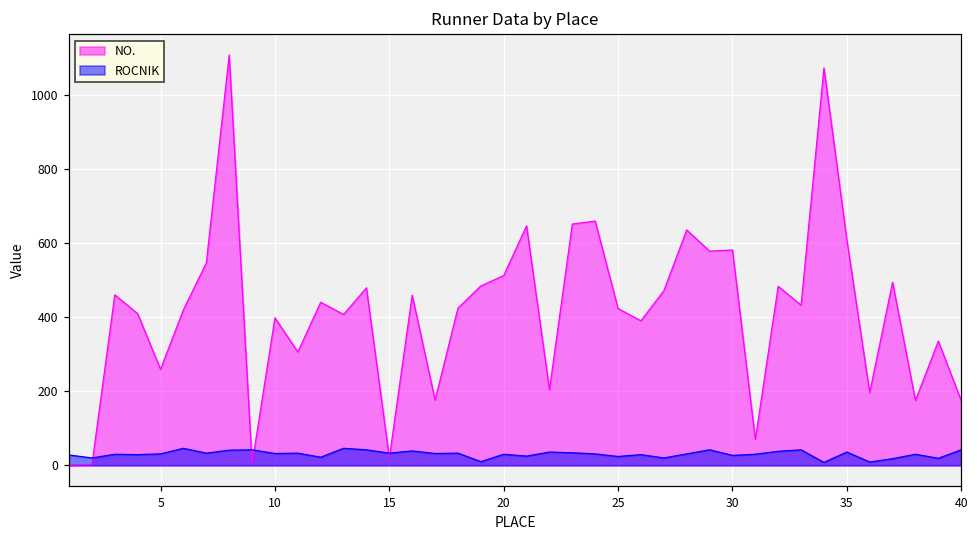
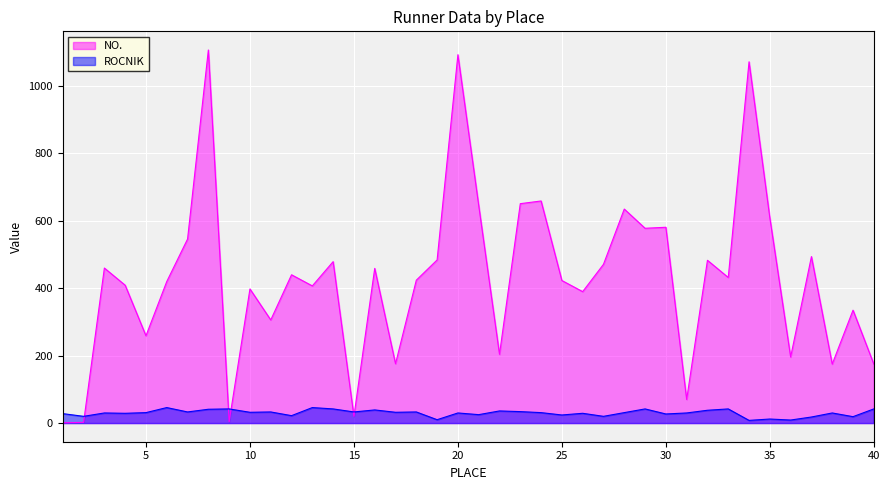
NO., 20: 510 -> 1090
ROCNIK, 35: 40 -> 10
